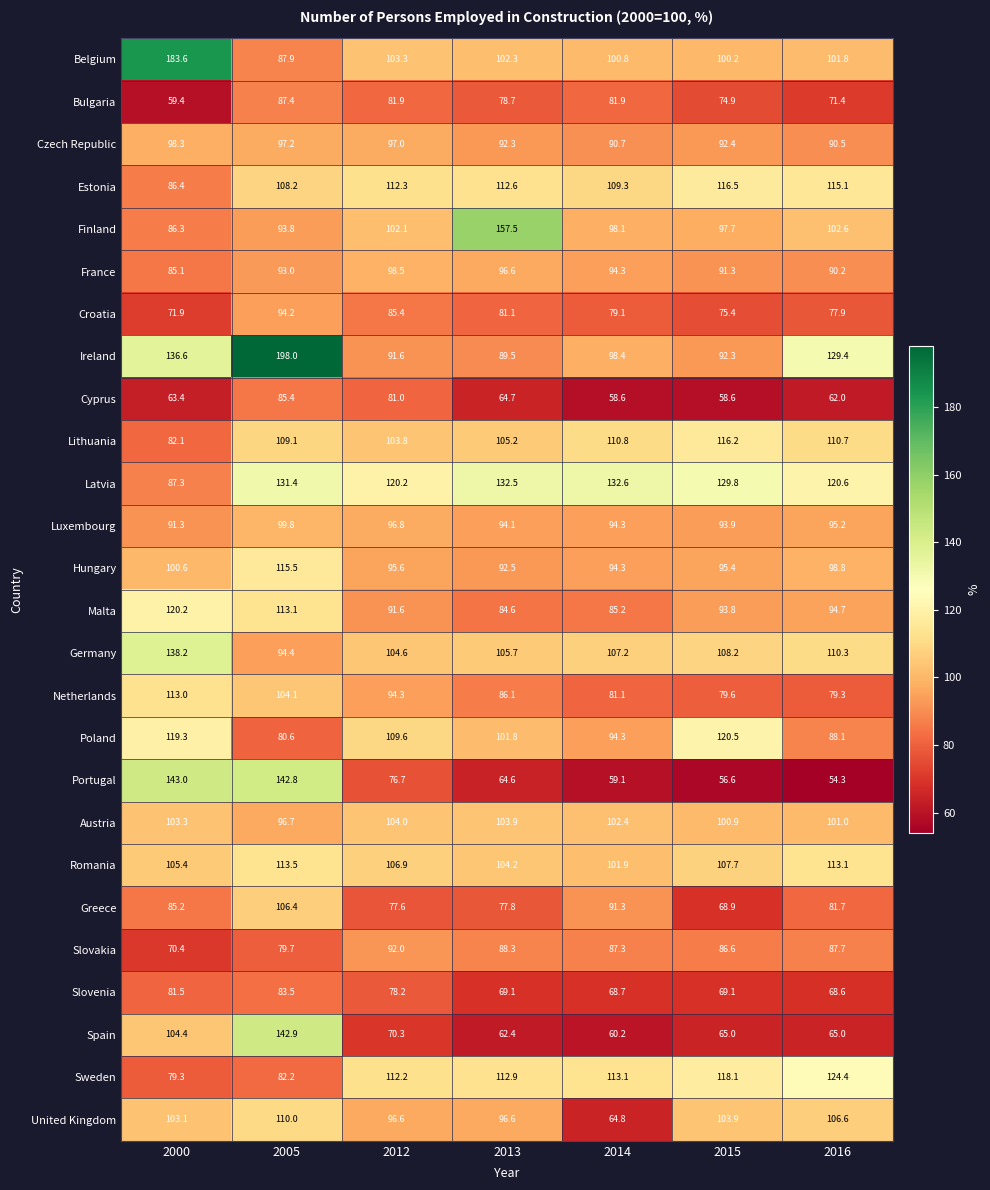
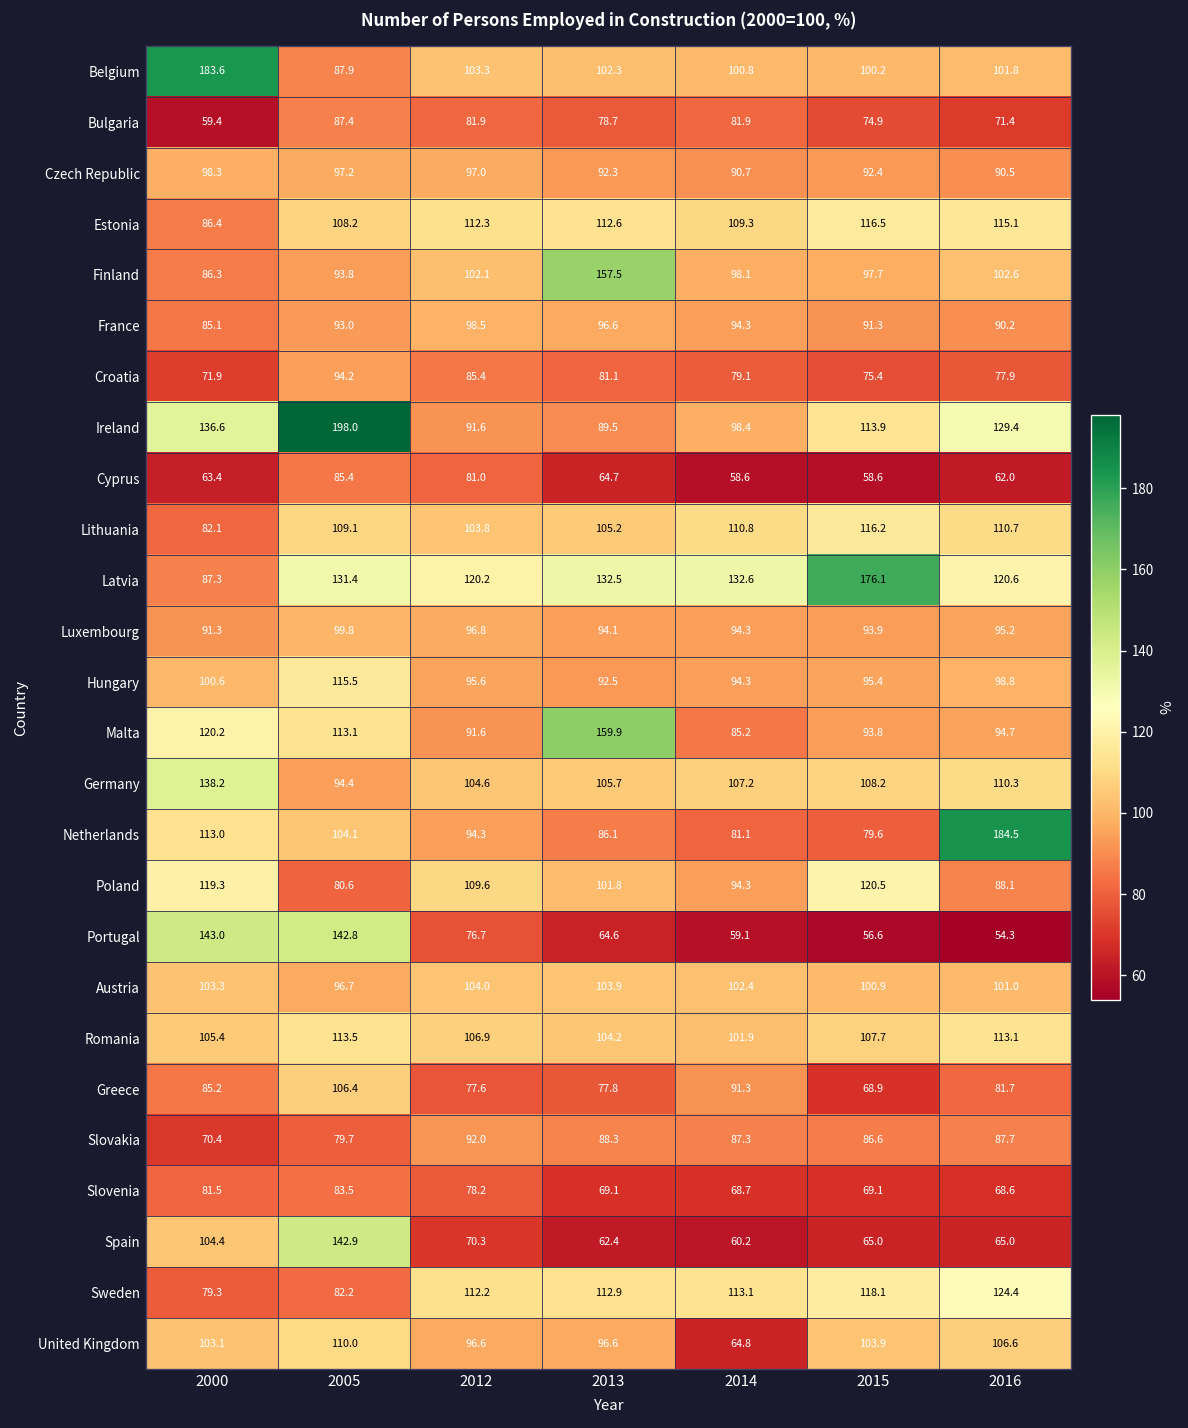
Ireland, 2015: 92.3 -> 113.9
Latvia, 2015: 129.8 -> 176.1
Malta, 2013: 84.6 -> 159.9
Netherlands, 2016: 79.3 -> 184.5
